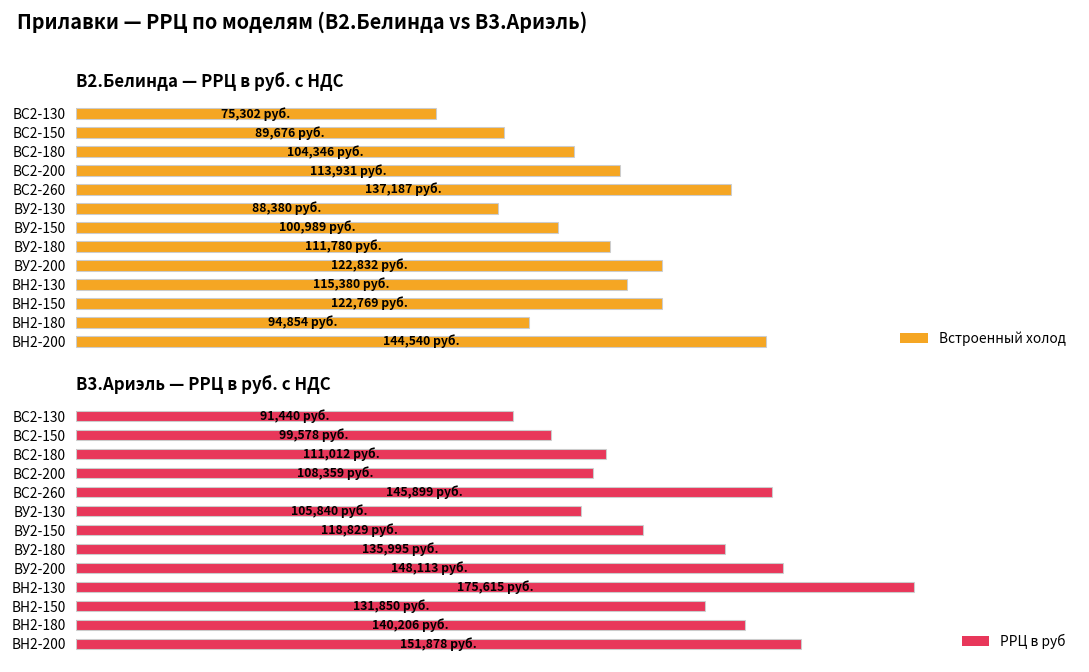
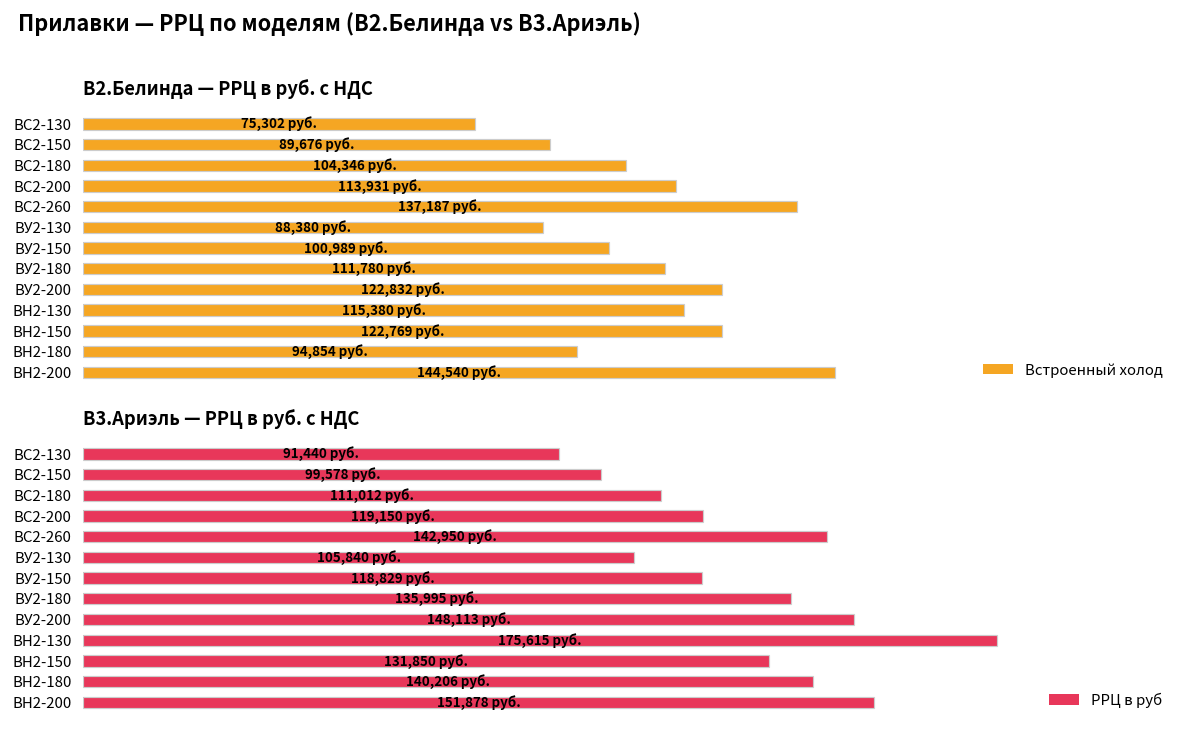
В3.Ариэль — РРЦ в руб. с НДС, BС2-200: 108,359 -> 119,150
В3.Ариэль — РРЦ в руб. с НДС, BС2-260: 145,899 -> 142,950
